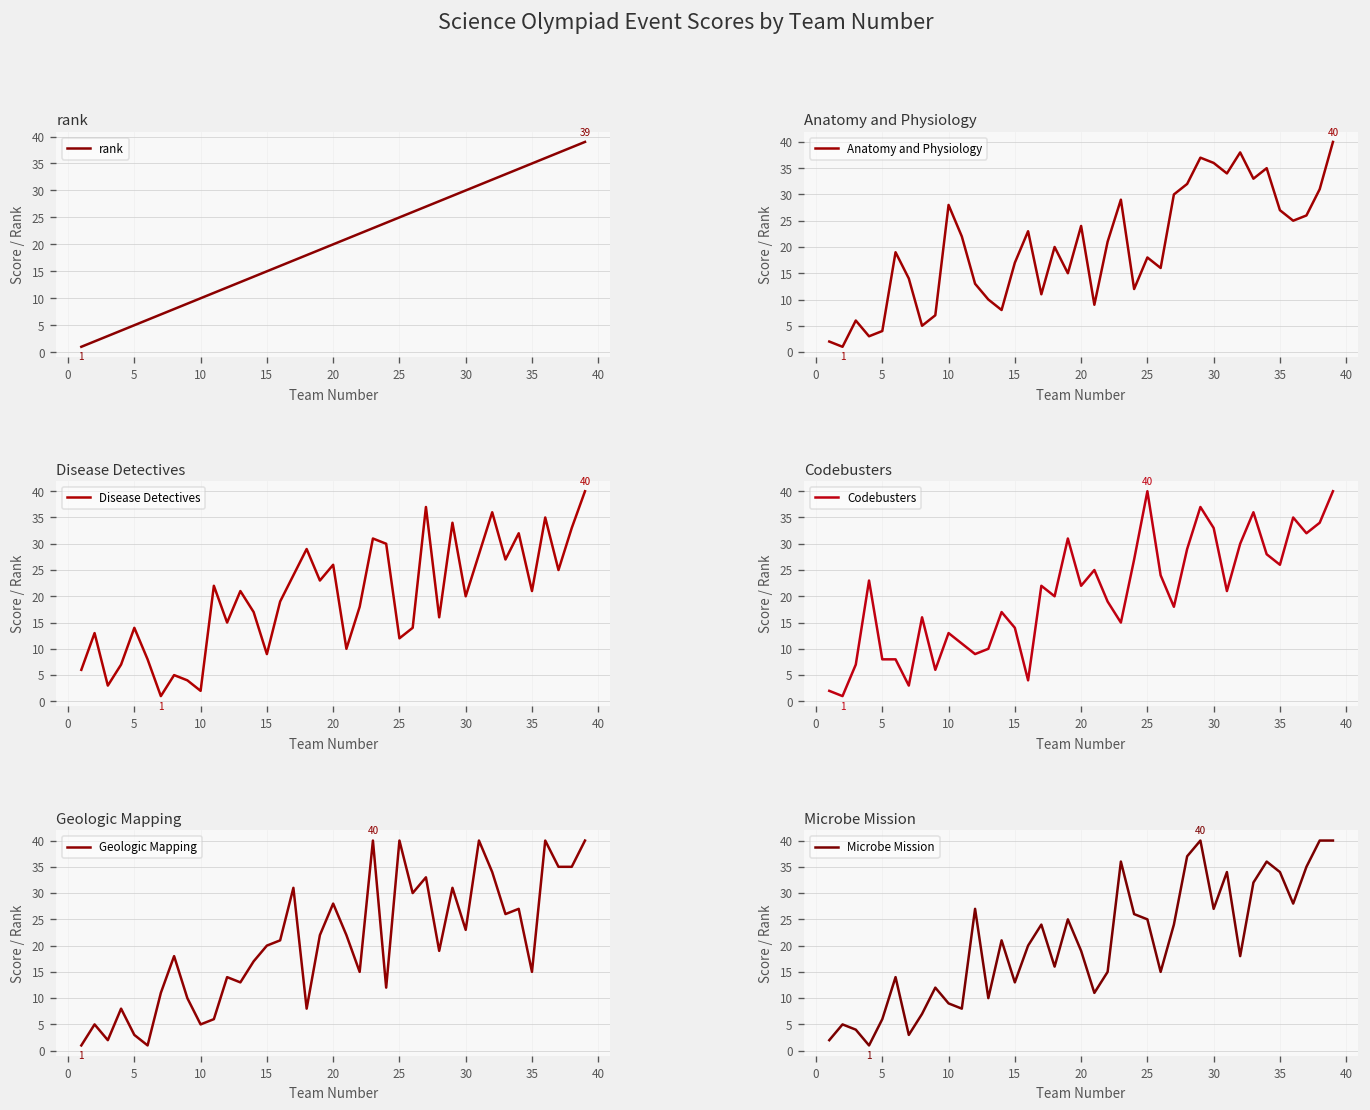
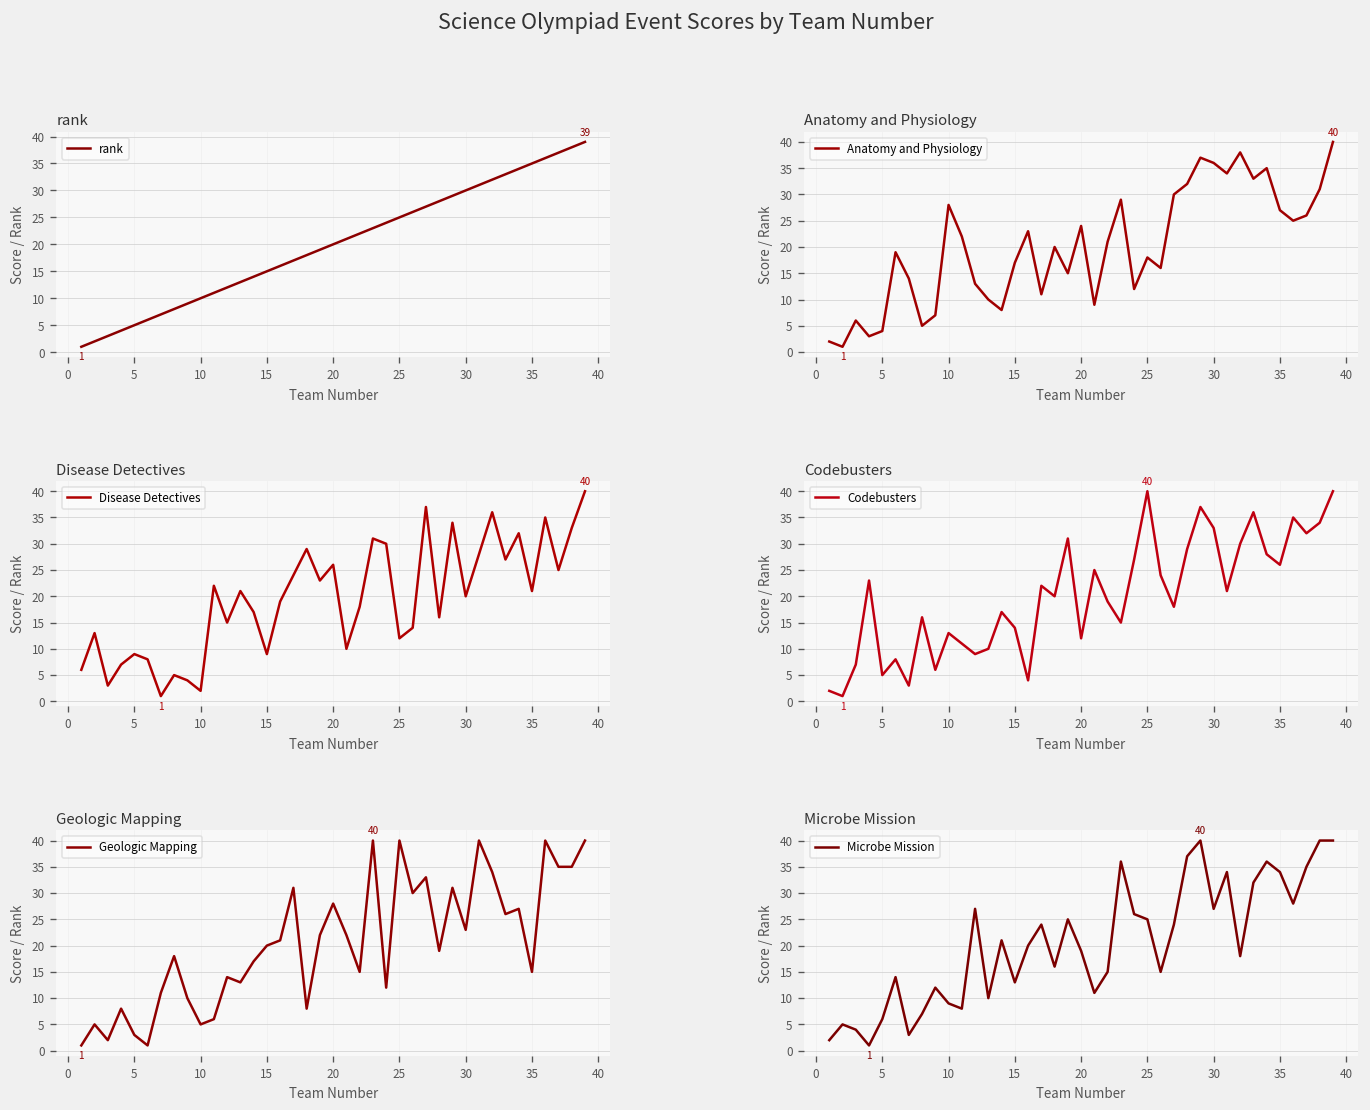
Disease Detectives, 5: 14 -> 9
Codebusters, 5: 8 -> 5
Codebusters, 20: 22 -> 12
